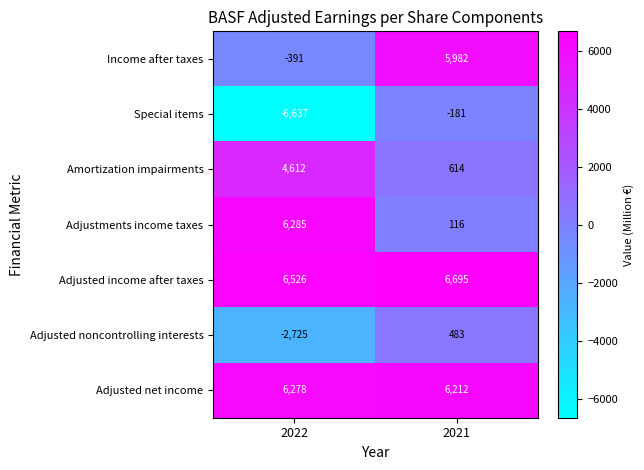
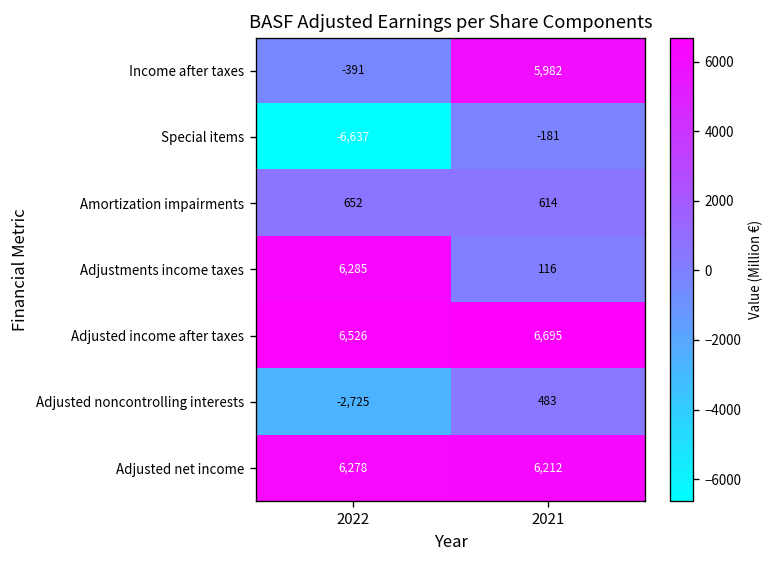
Amortization impairments, 2022: 4,612 -> 652
